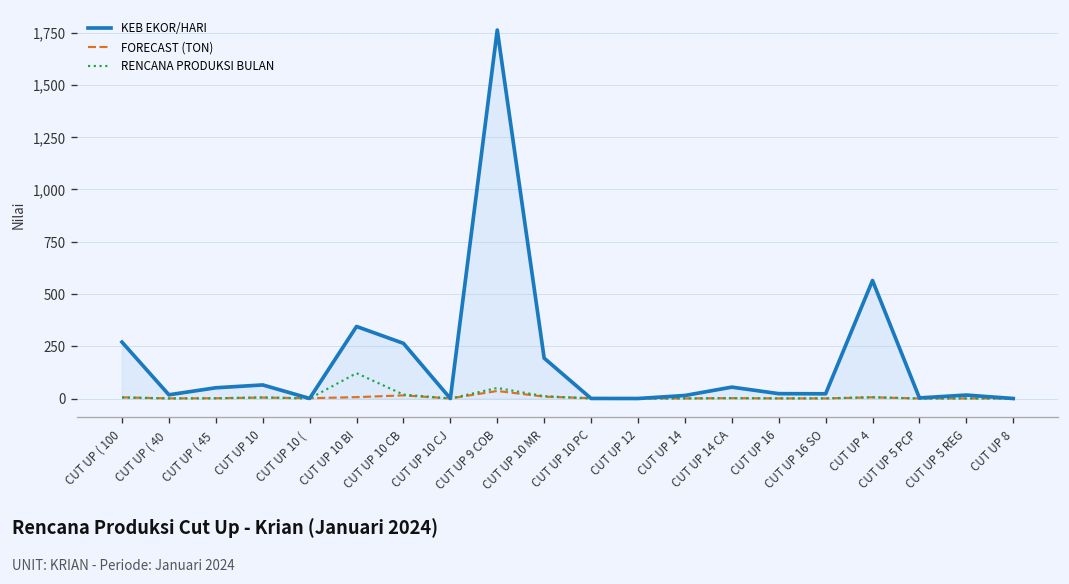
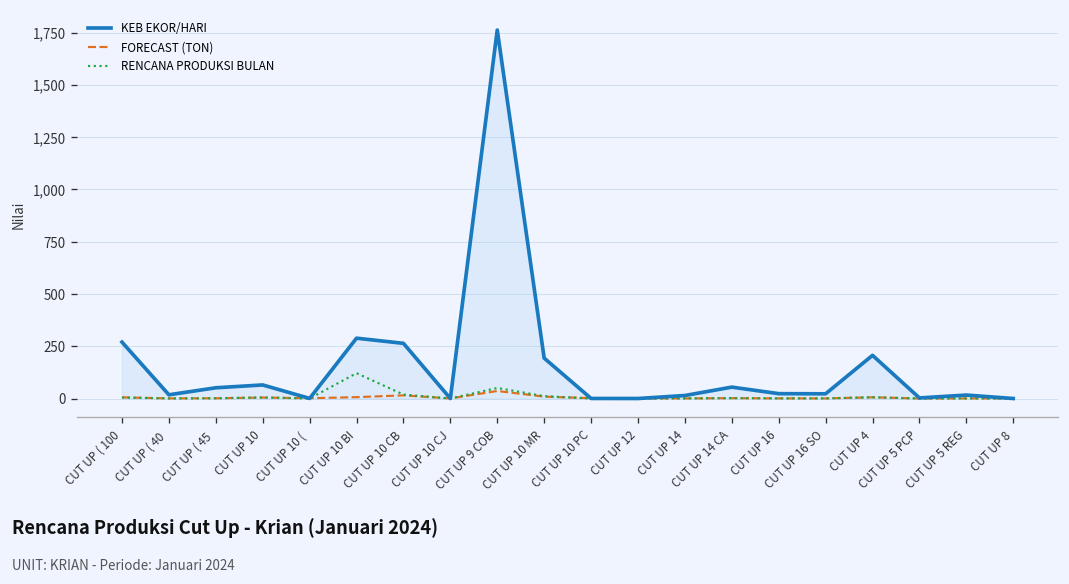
KEB EKOR/HARI, CUT UP 10 BI: 340 -> 290
KEB EKOR/HARI, CUT UP 4: 560 -> 210
